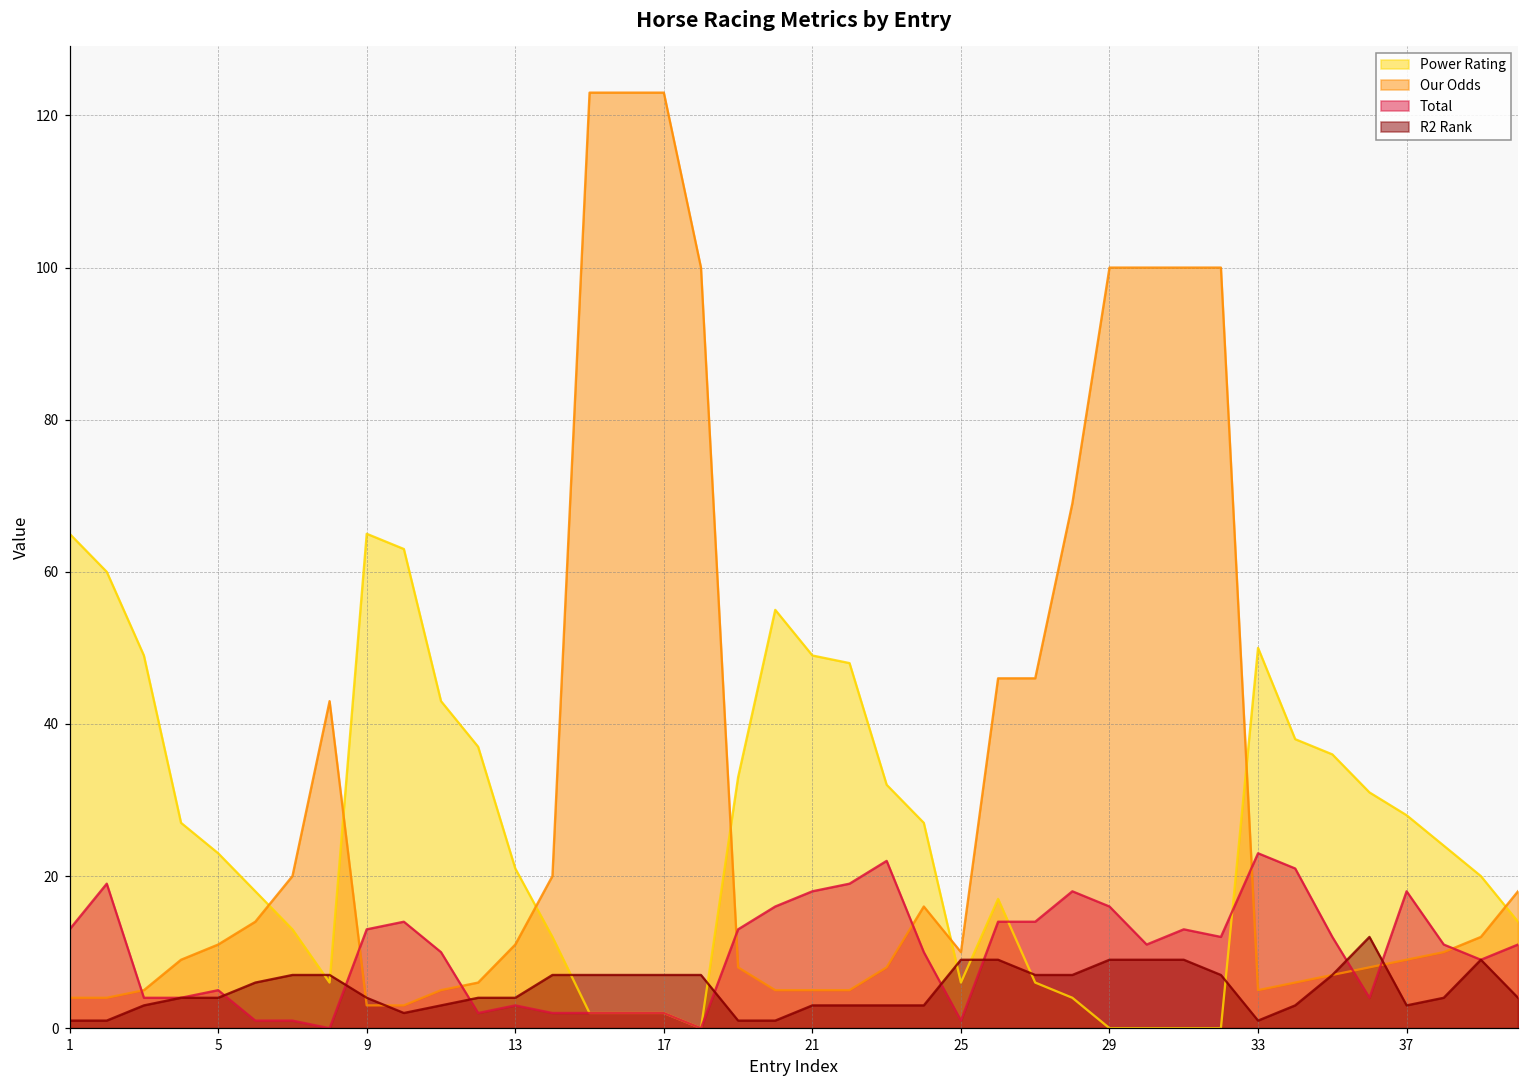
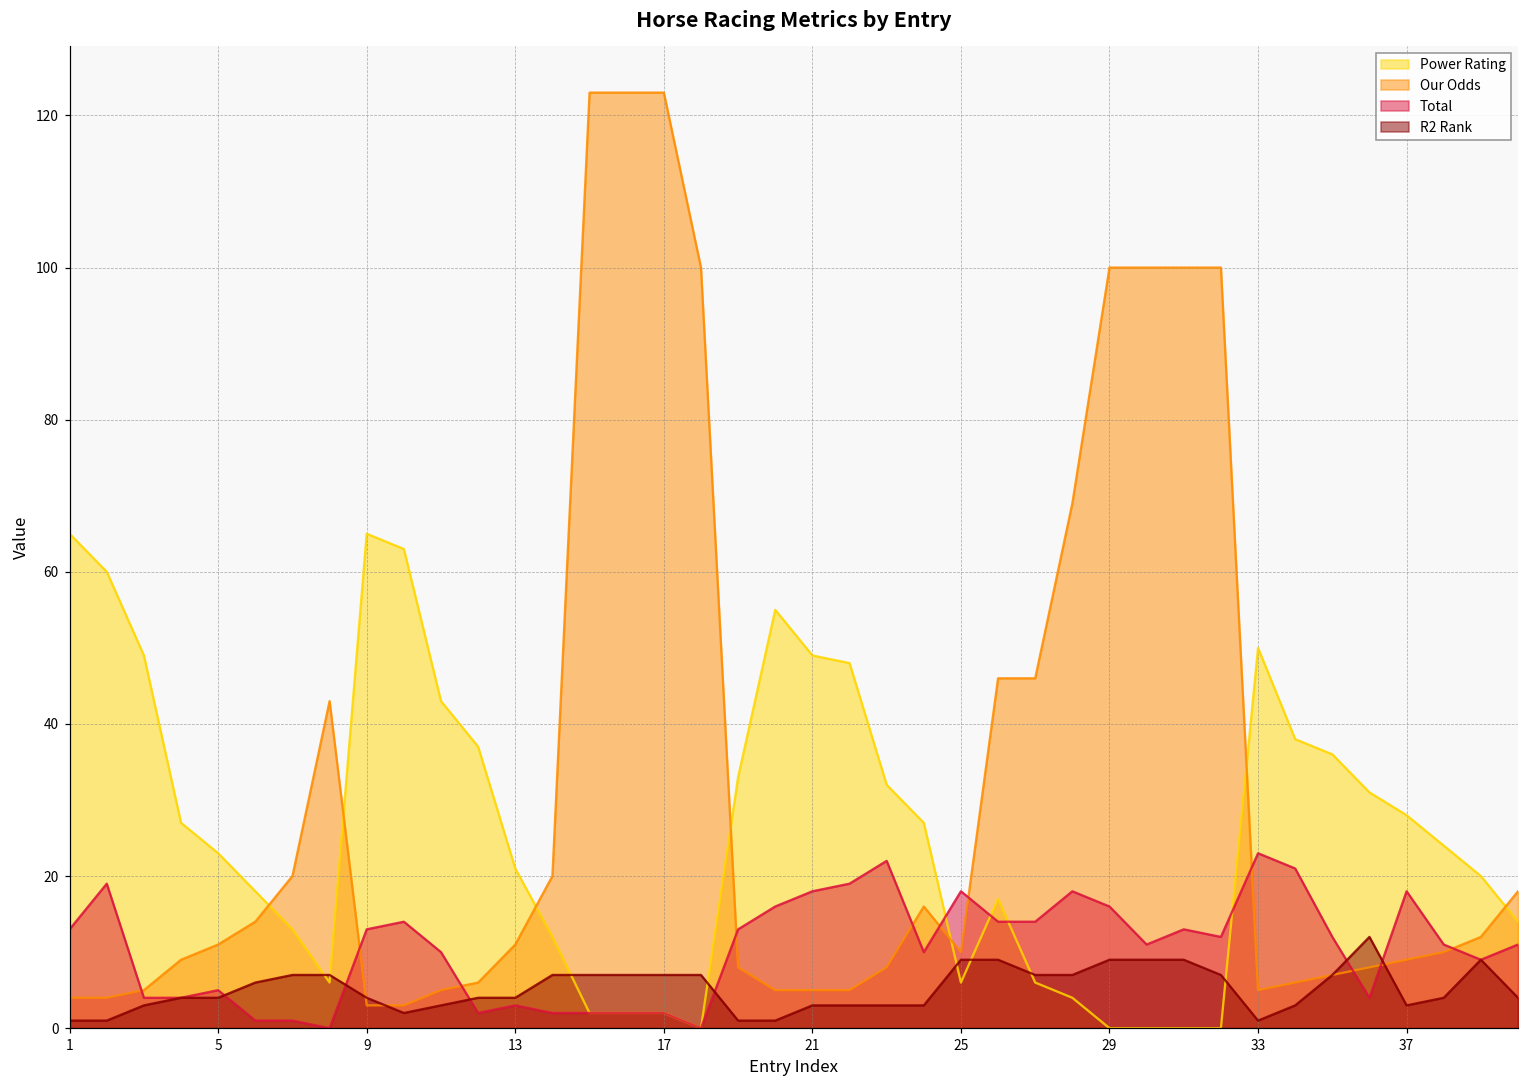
Total, 25: 1 -> 18
